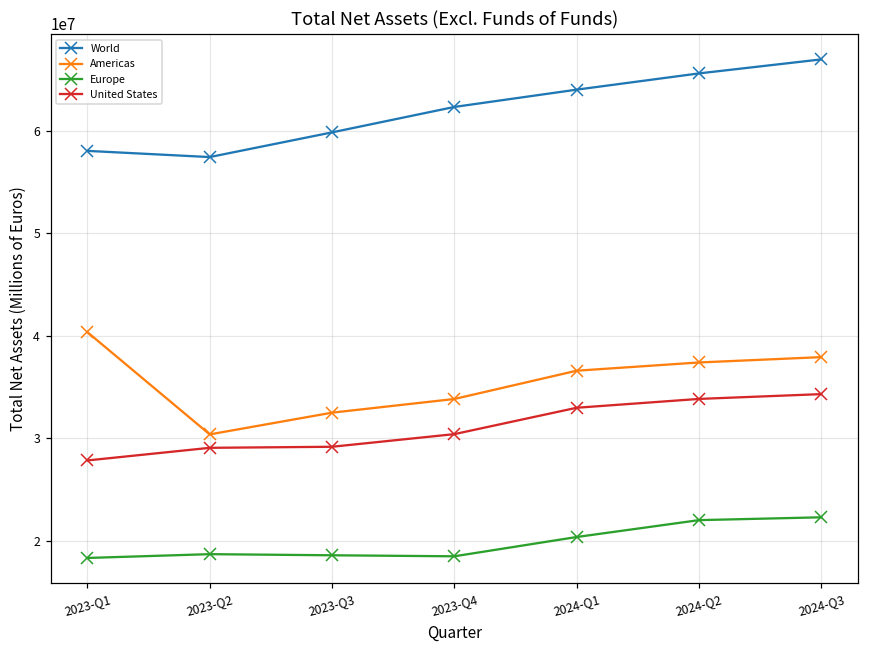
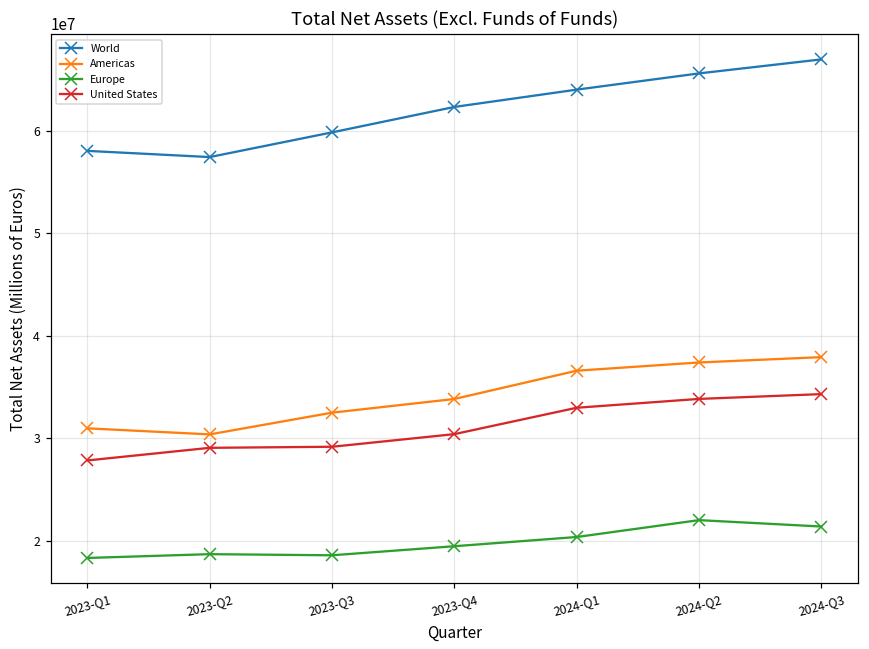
Americas, 2023-Q1: 40000000 -> 31000000
Europe, 2023-Q4: 18500000 -> 19500000
Europe, 2024-Q3: 22000000 -> 21000000
